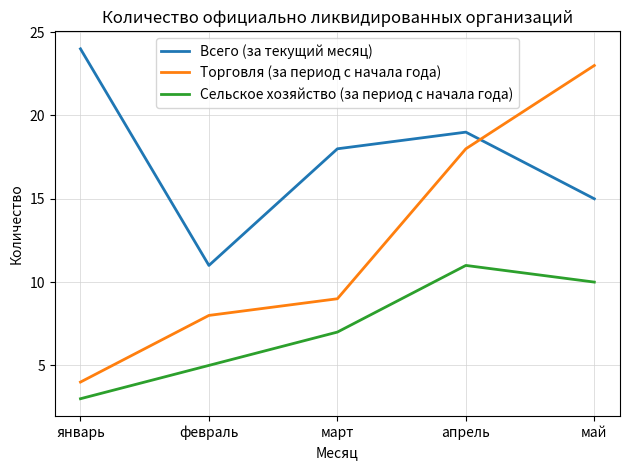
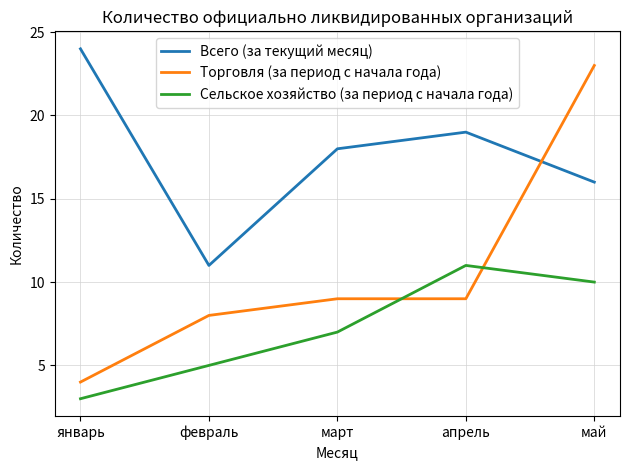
Торговля (за период с начала года), апрель: 18 -> 9
Всего (за текущий месяц), май: 15 -> 16
